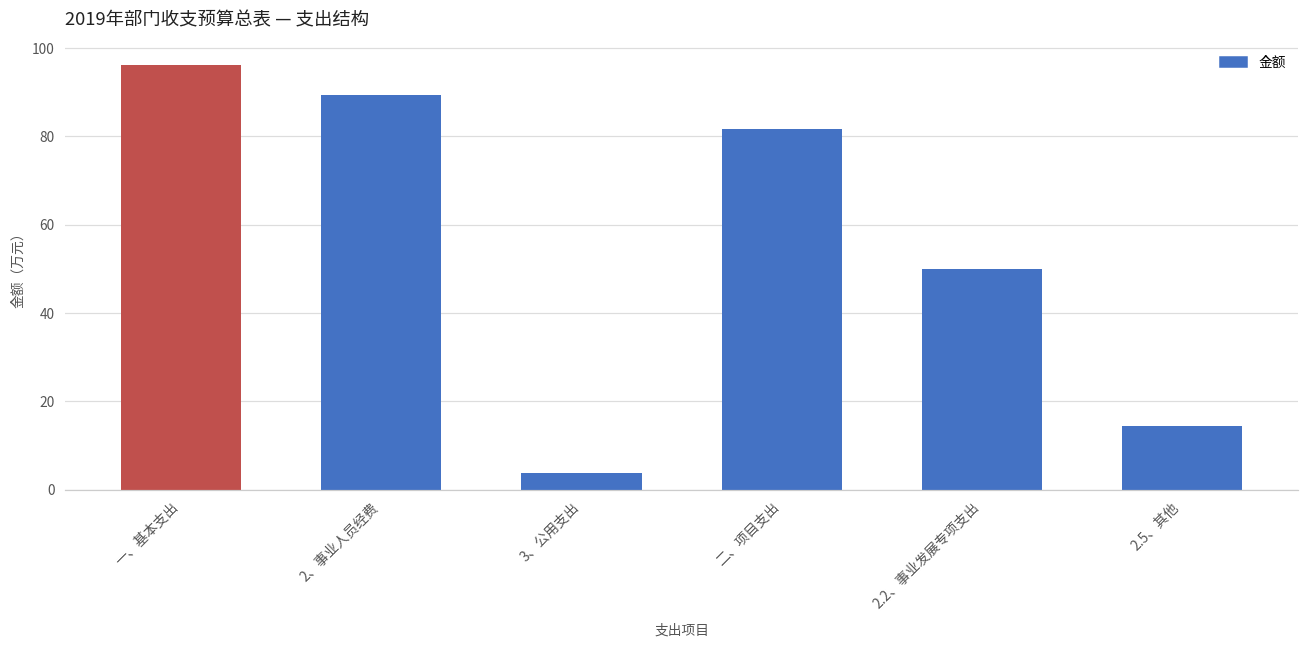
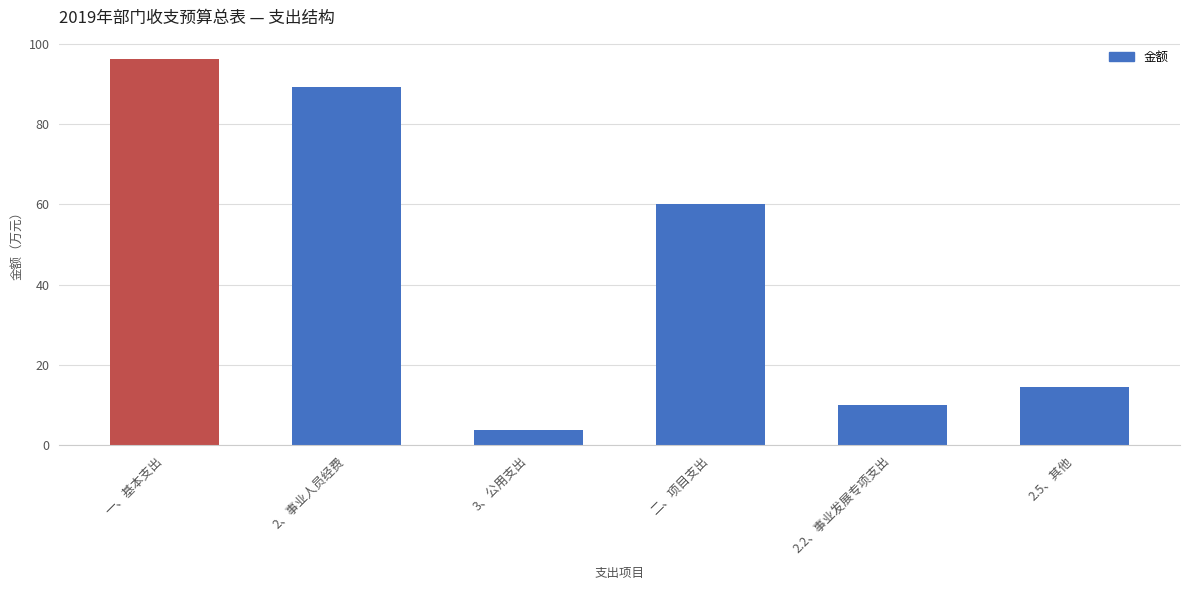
二、项目支出: 82 -> 60
2.2、事业发展专项支出: 50 -> 10
